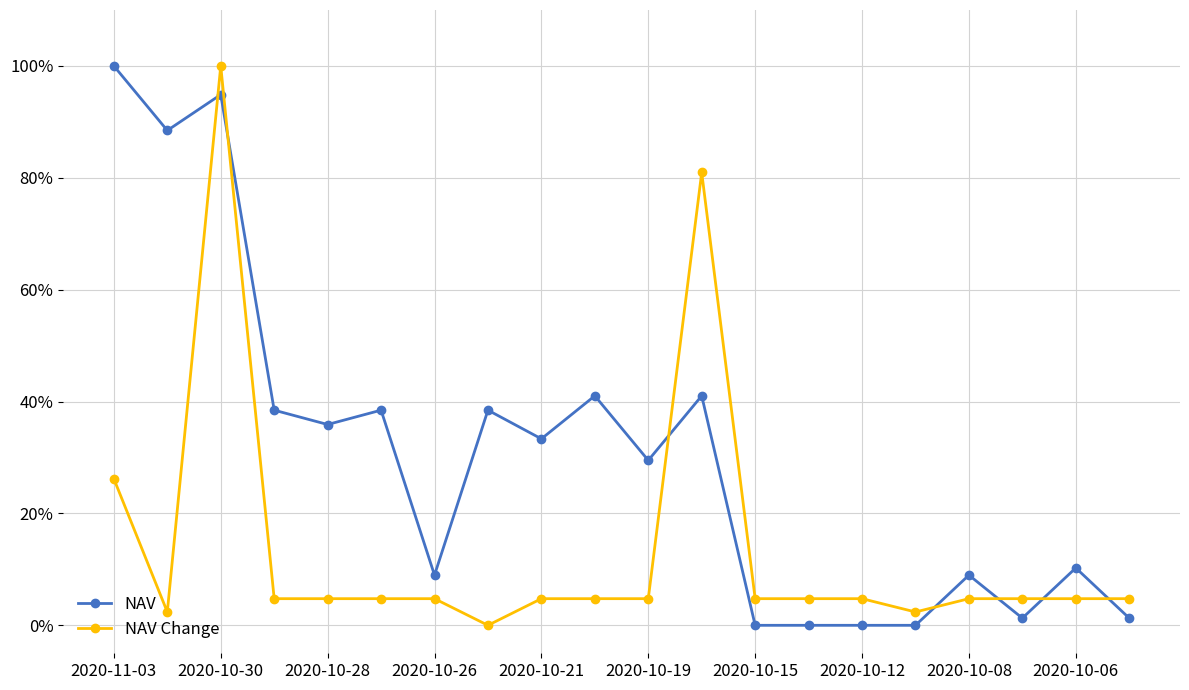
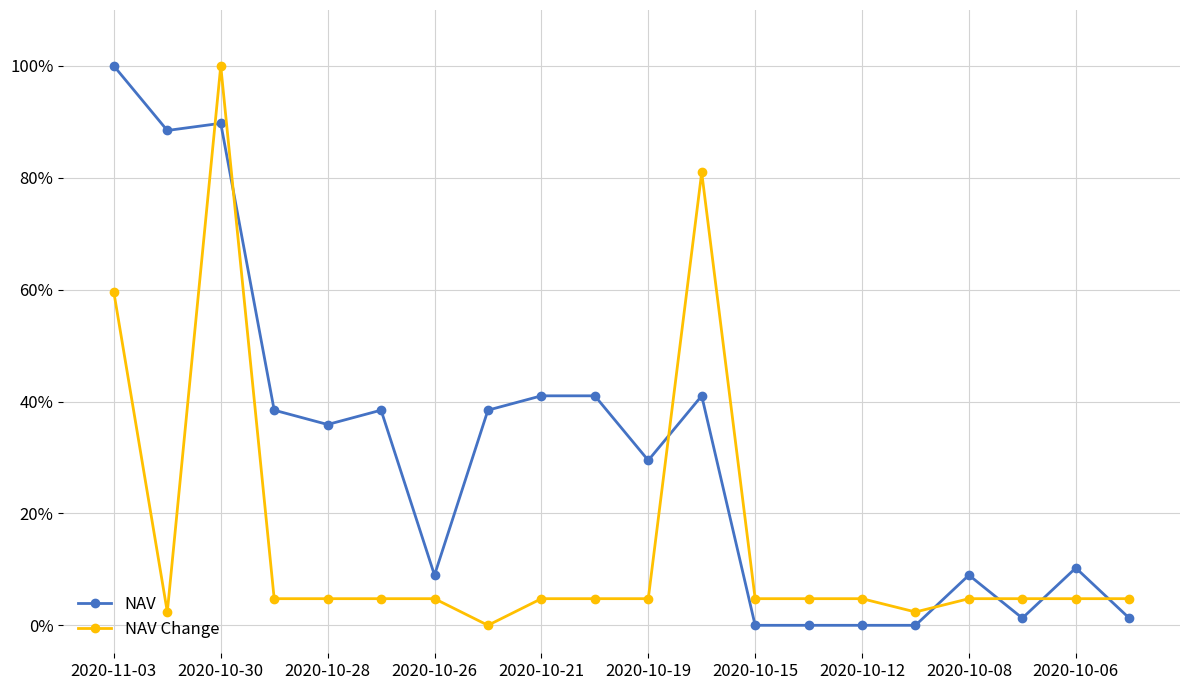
NAV Change, 2020-11-03: 26% -> 60%
NAV, 2020-10-30: 95% -> 90%
NAV, 2020-10-21: 33% -> 41%
